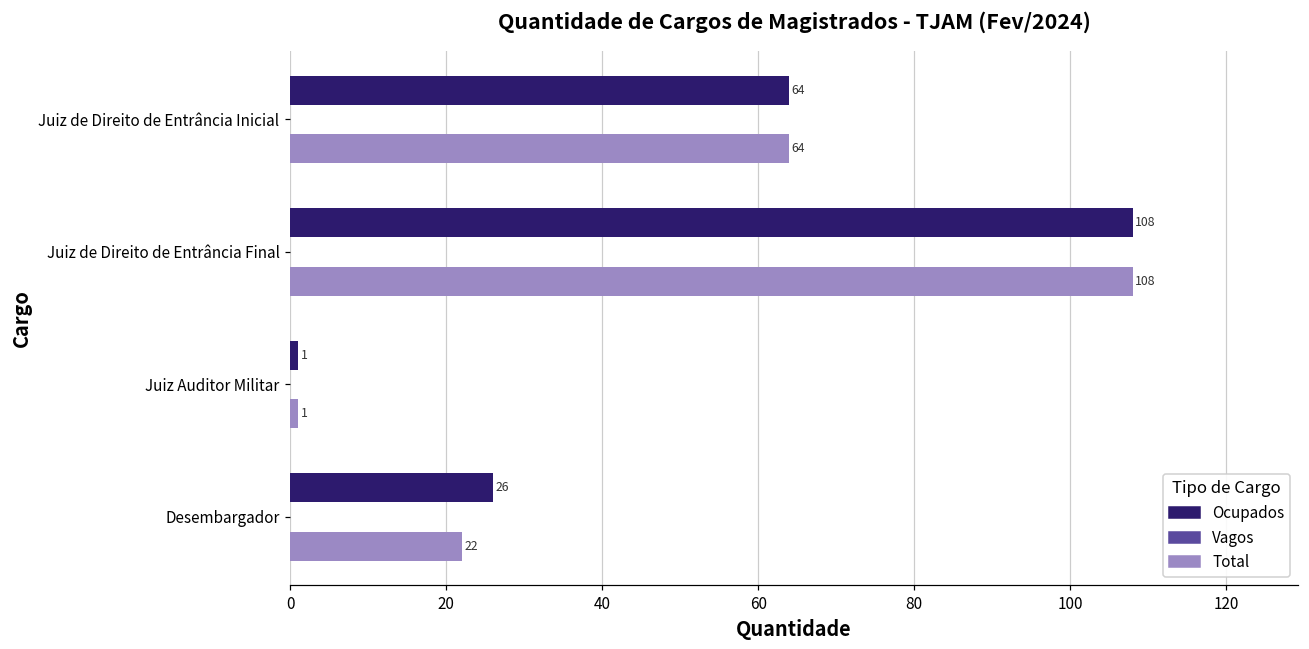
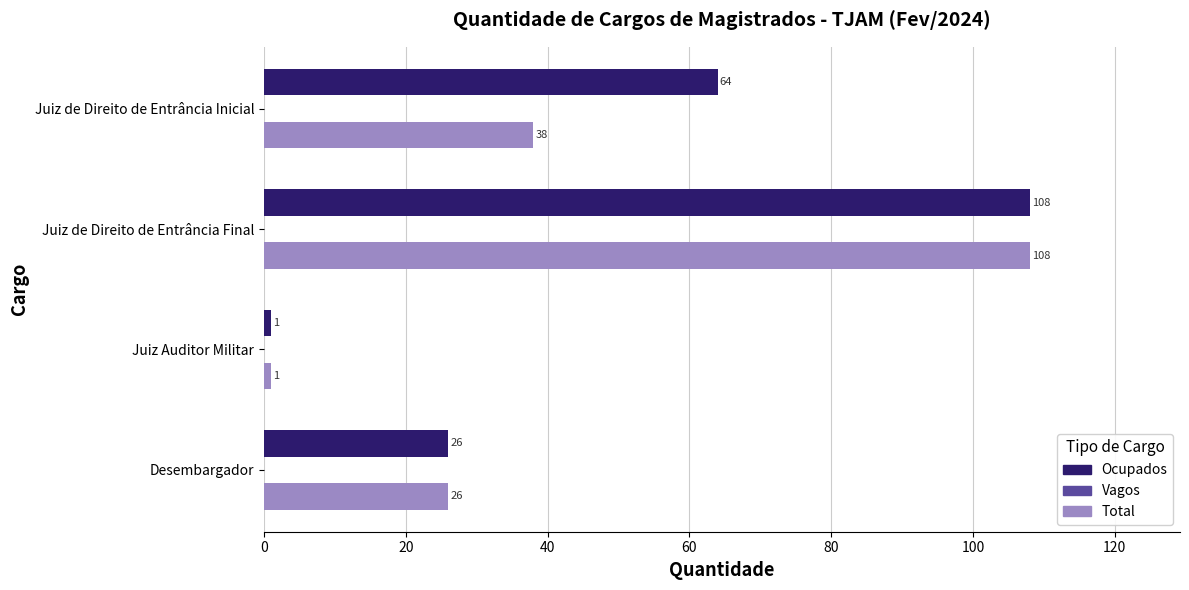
Total, Juiz de Direito de Entrância Inicial: 64 -> 38
Total, Desembargador: 22 -> 26
